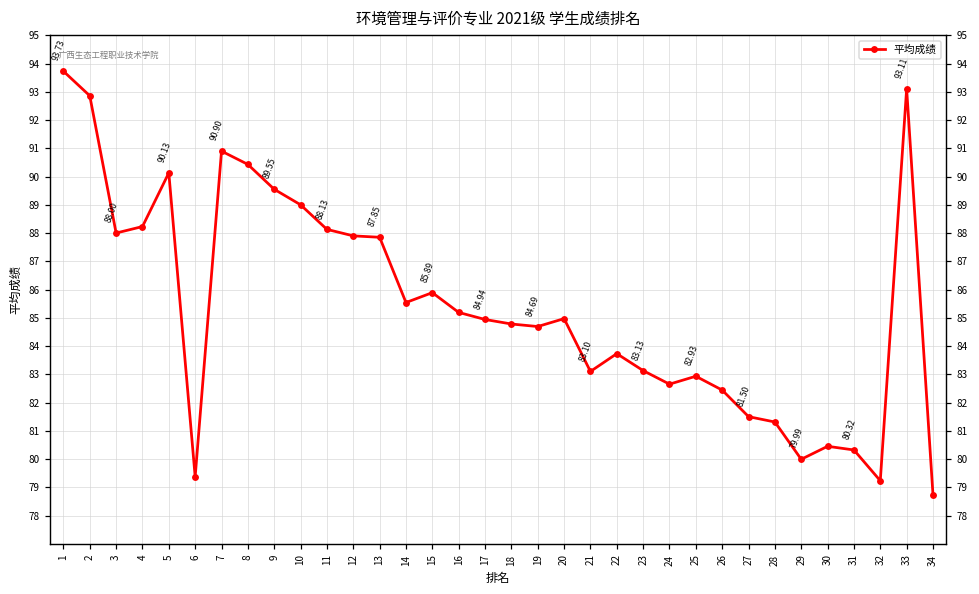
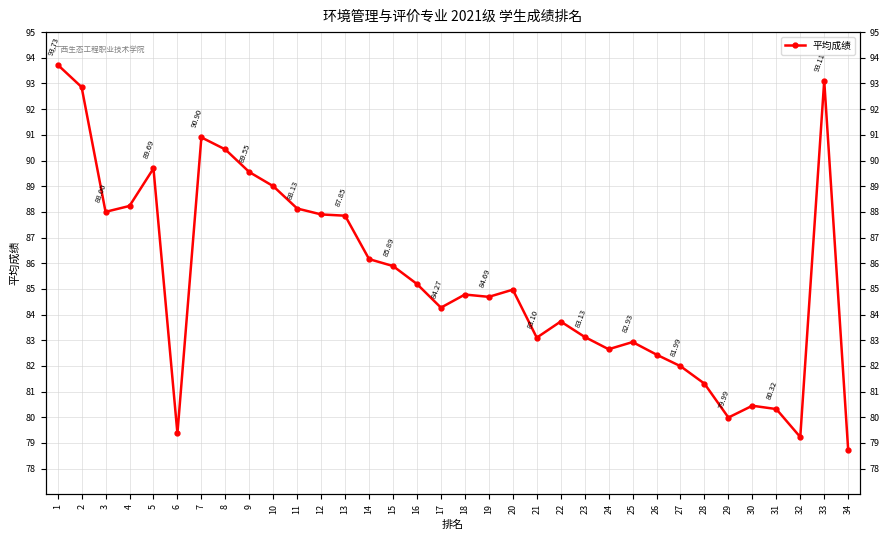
5: 90.13 -> 89.69
14: 85.5 -> 86.2
17: 84.94 -> 84.27
27: 81.50 -> 81.99
